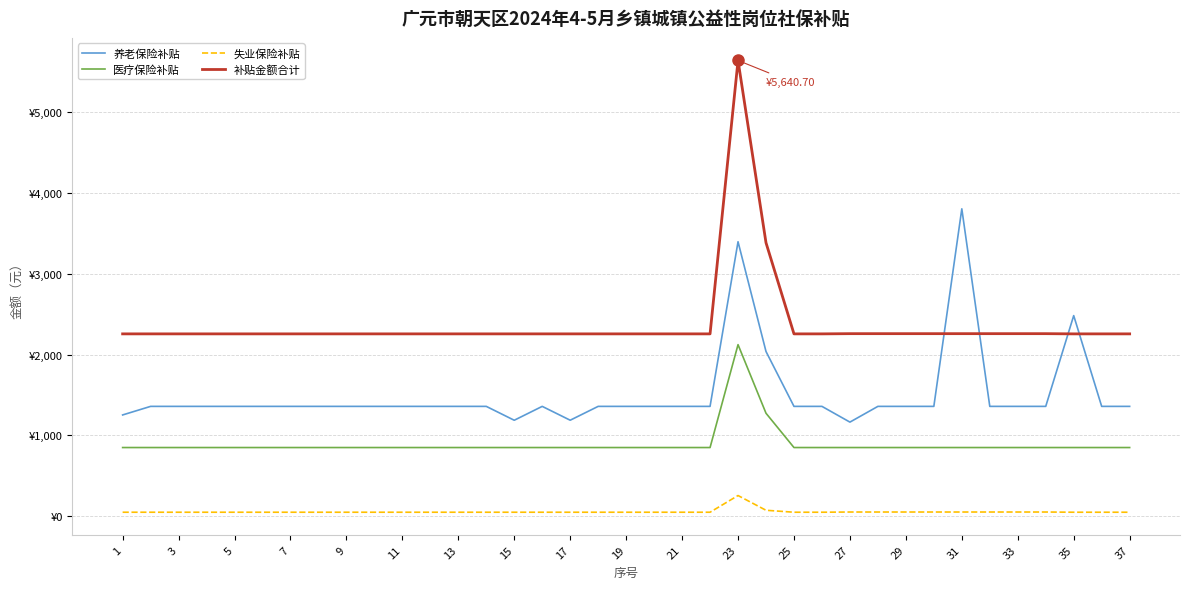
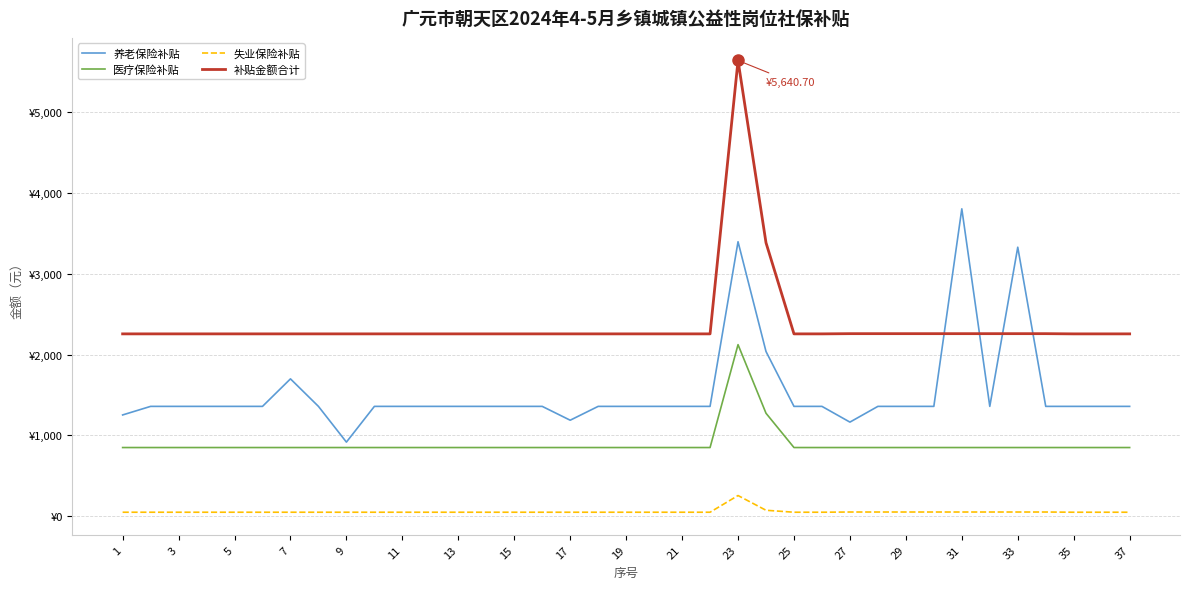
养老保险补贴, 7: ¥1,400 -> ¥1,700
养老保险补贴, 9: ¥1,400 -> ¥900
养老保险补贴, 15: ¥1,200 -> ¥1,400
养老保险补贴, 33: ¥1,400 -> ¥3,300
养老保险补贴, 35: ¥2,500 -> ¥1,400
